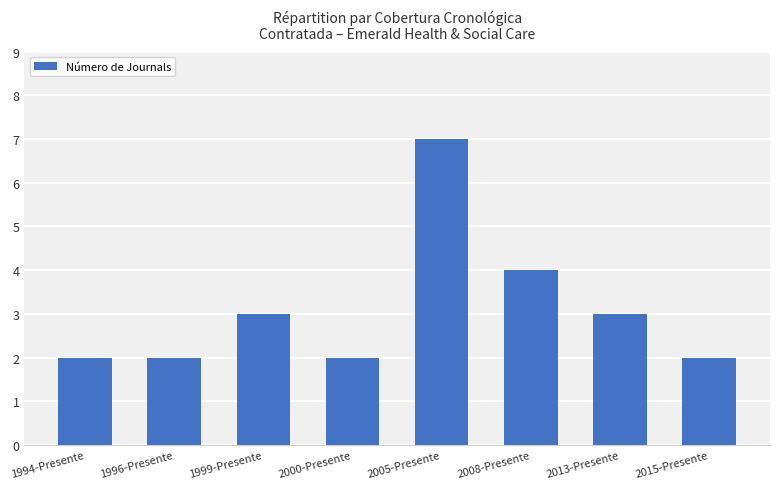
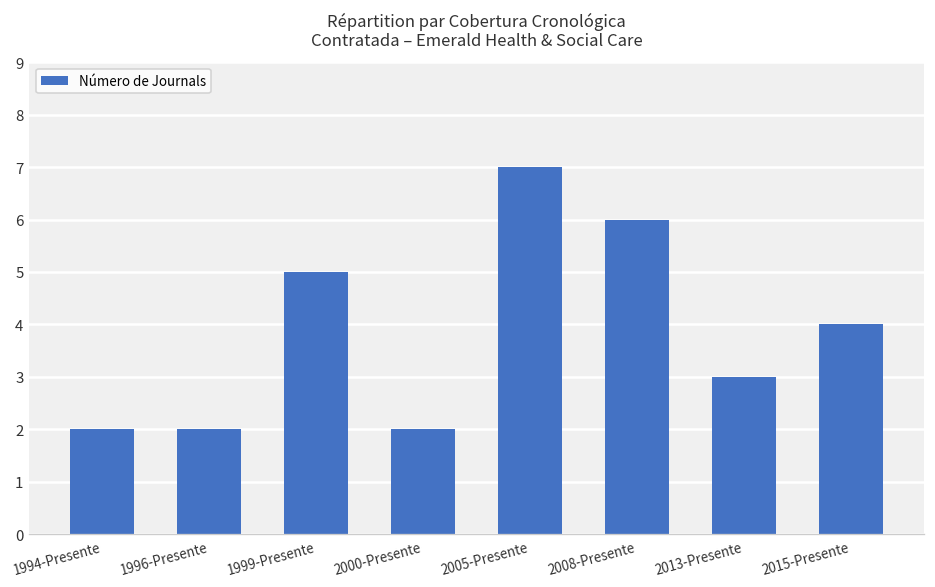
1999-Presente: 3 -> 5
2008-Presente: 4 -> 6
2015-Presente: 2 -> 4
